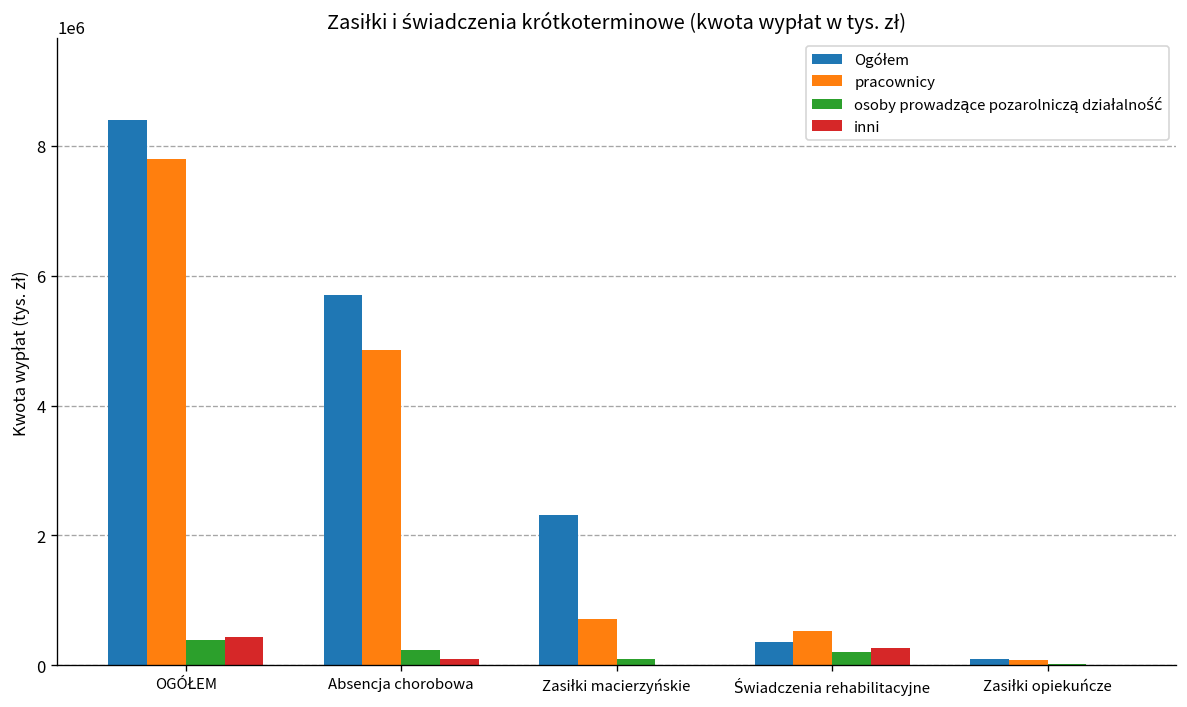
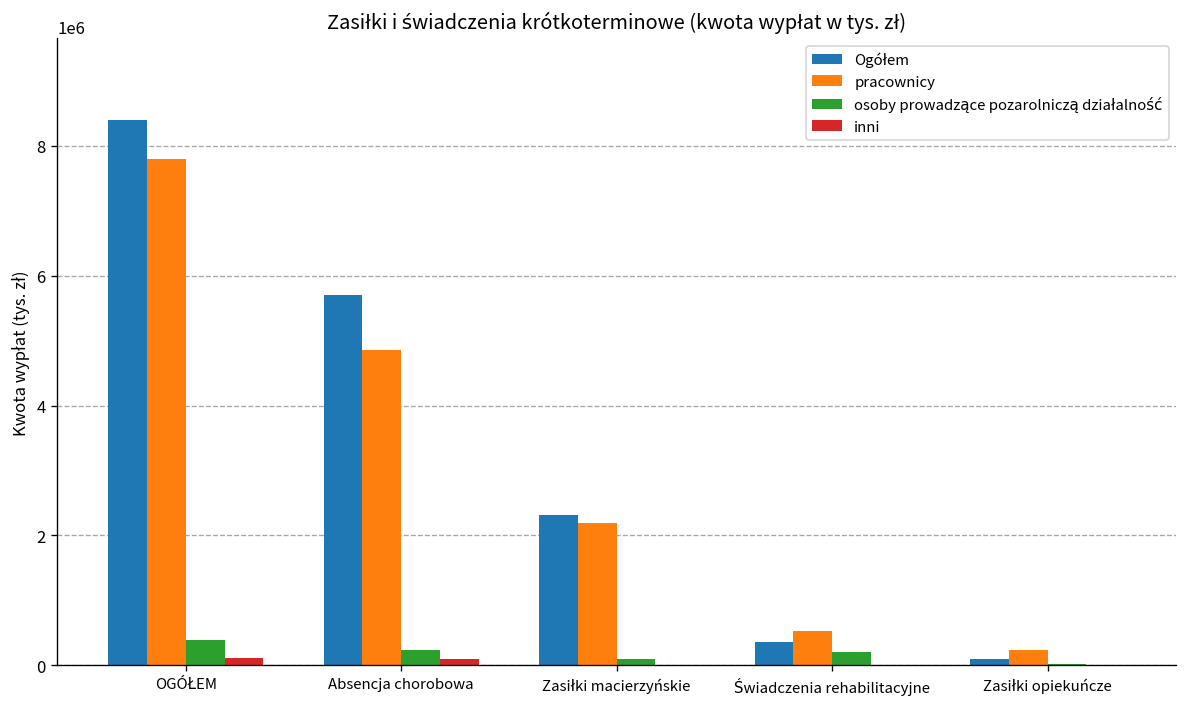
inni, OGÓŁEM: 400000 -> 100000
pracownicy, Zasiłki macierzyńskie: 700000 -> 2200000
inni, Świadczenia rehabilitacyjne: 300000 -> 0
pracownicy, Zasiłki opiekuńcze: 100000 -> 200000
